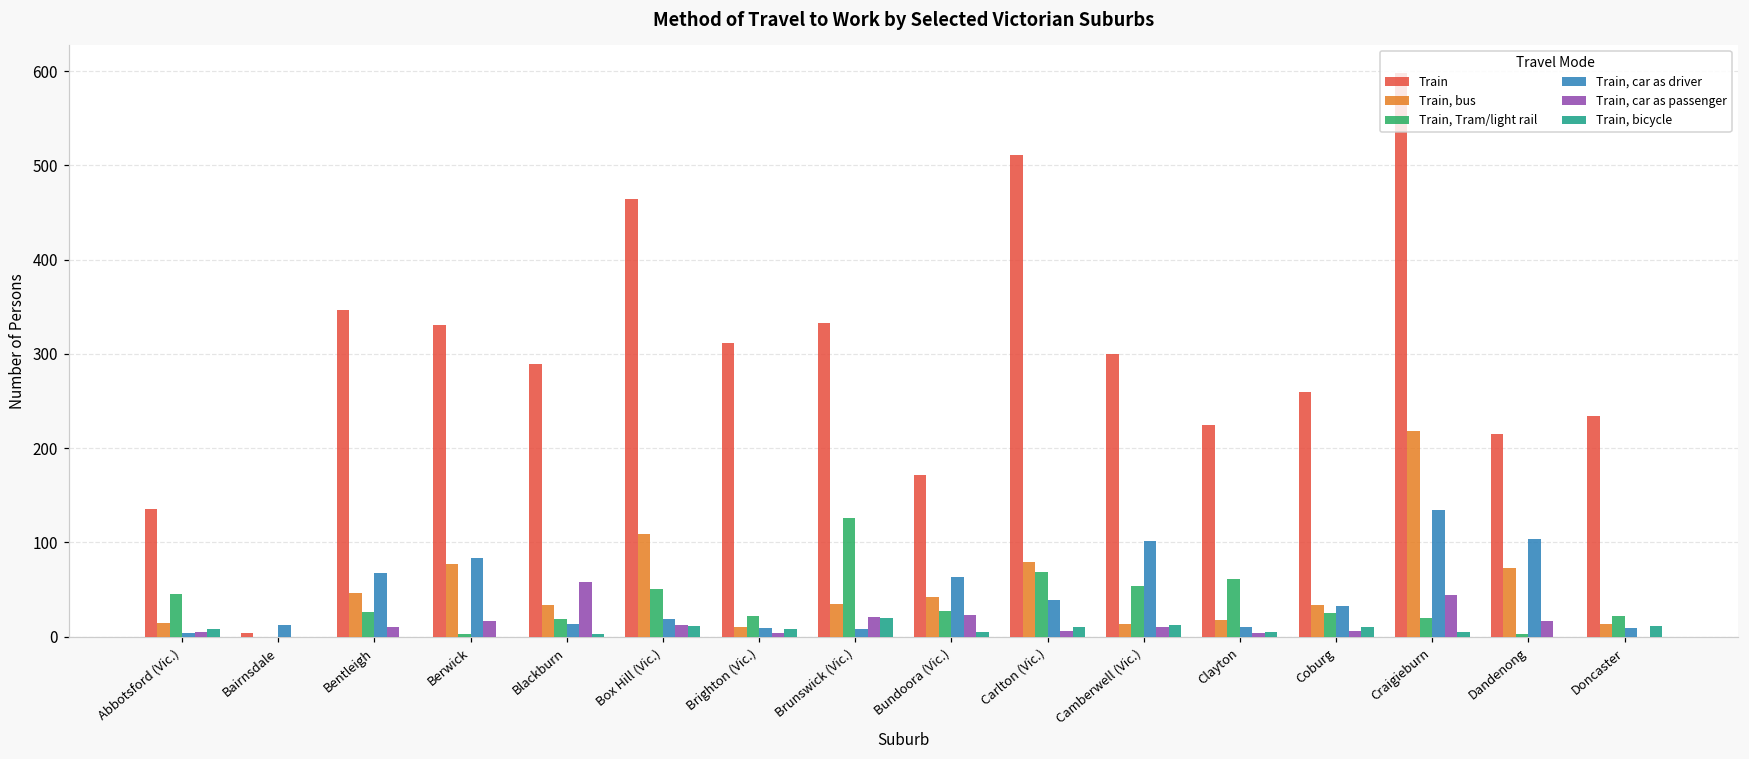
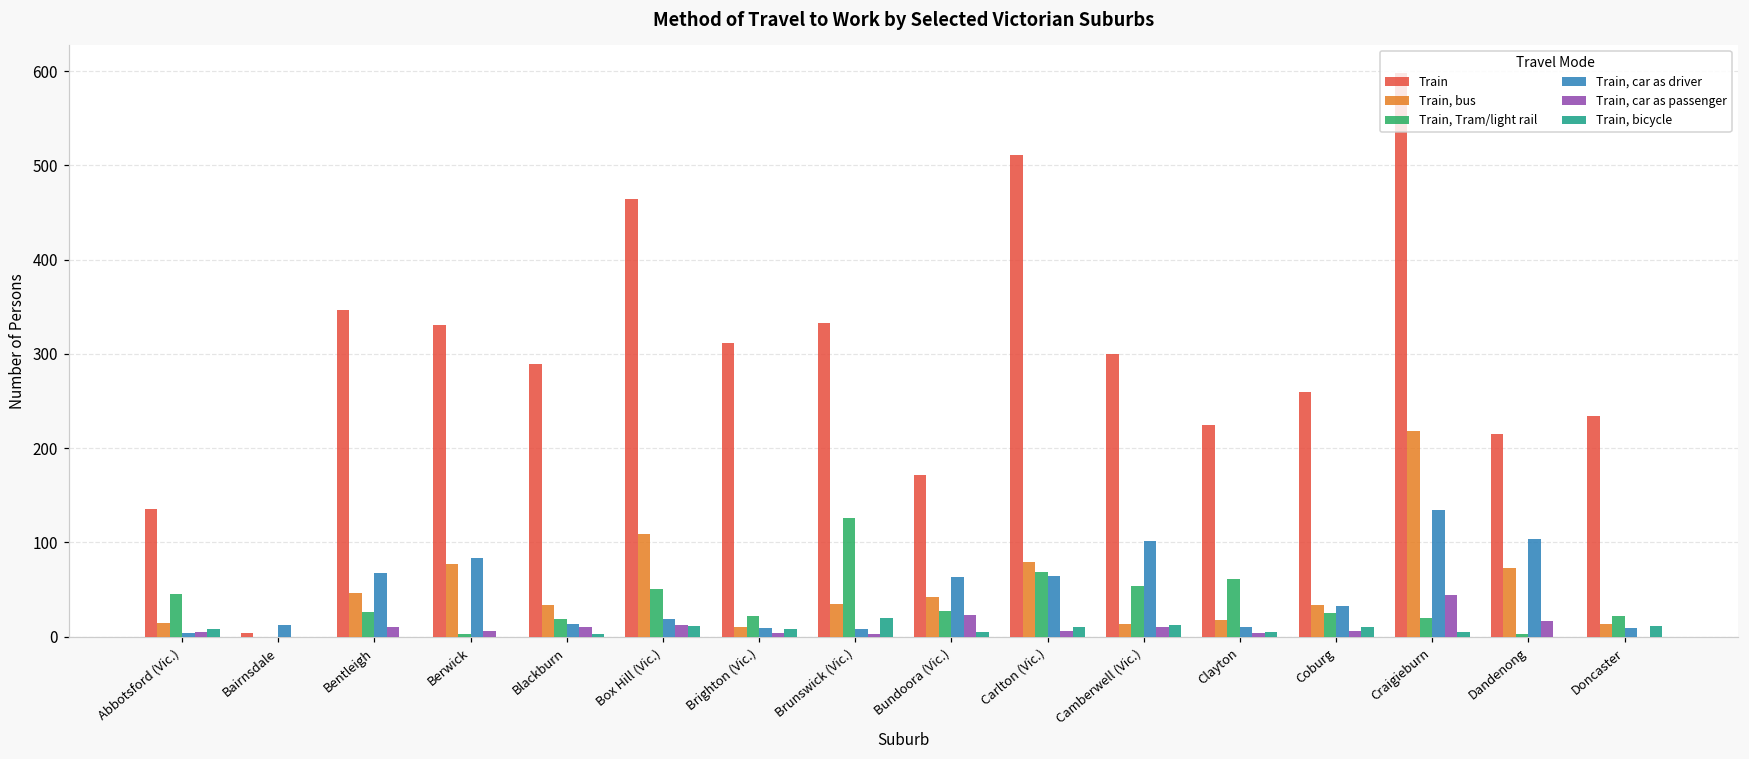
Train, car as passenger, Berwick: 20 -> 10
Train, car as passenger, Blackburn: 60 -> 10
Train, car as passenger, Brunswick (Vic.): 20 -> 0
Train, car as driver, Carlton (Vic.): 40 -> 60
